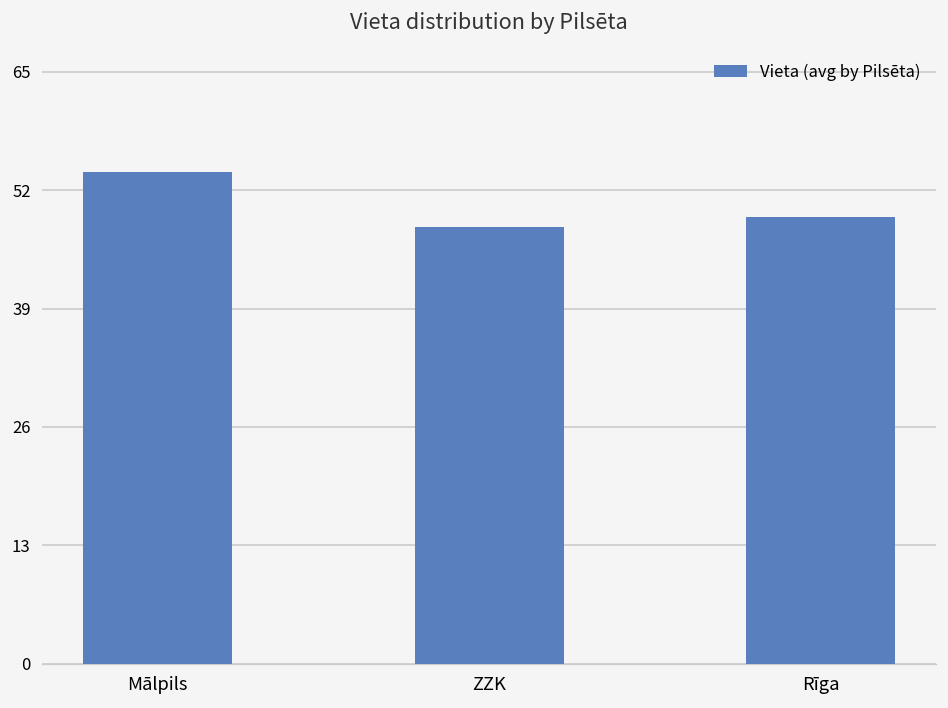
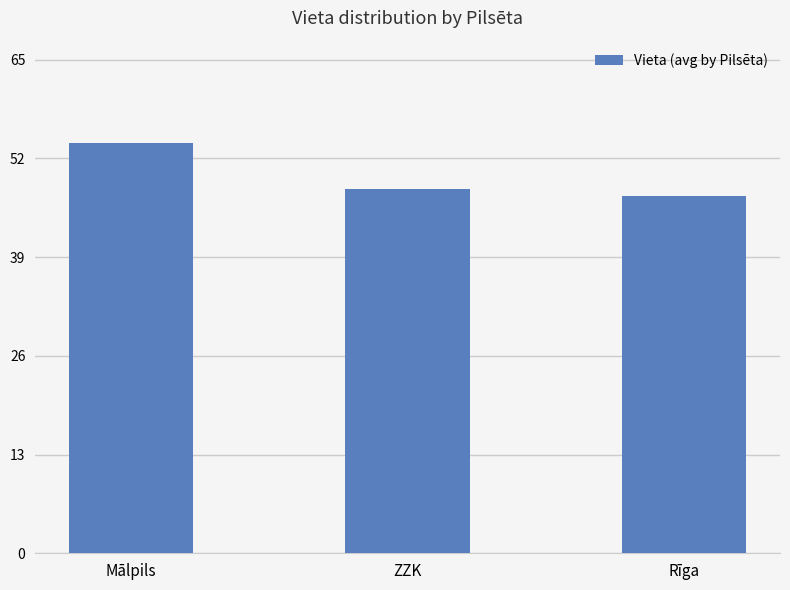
Rīga: 49 -> 47
